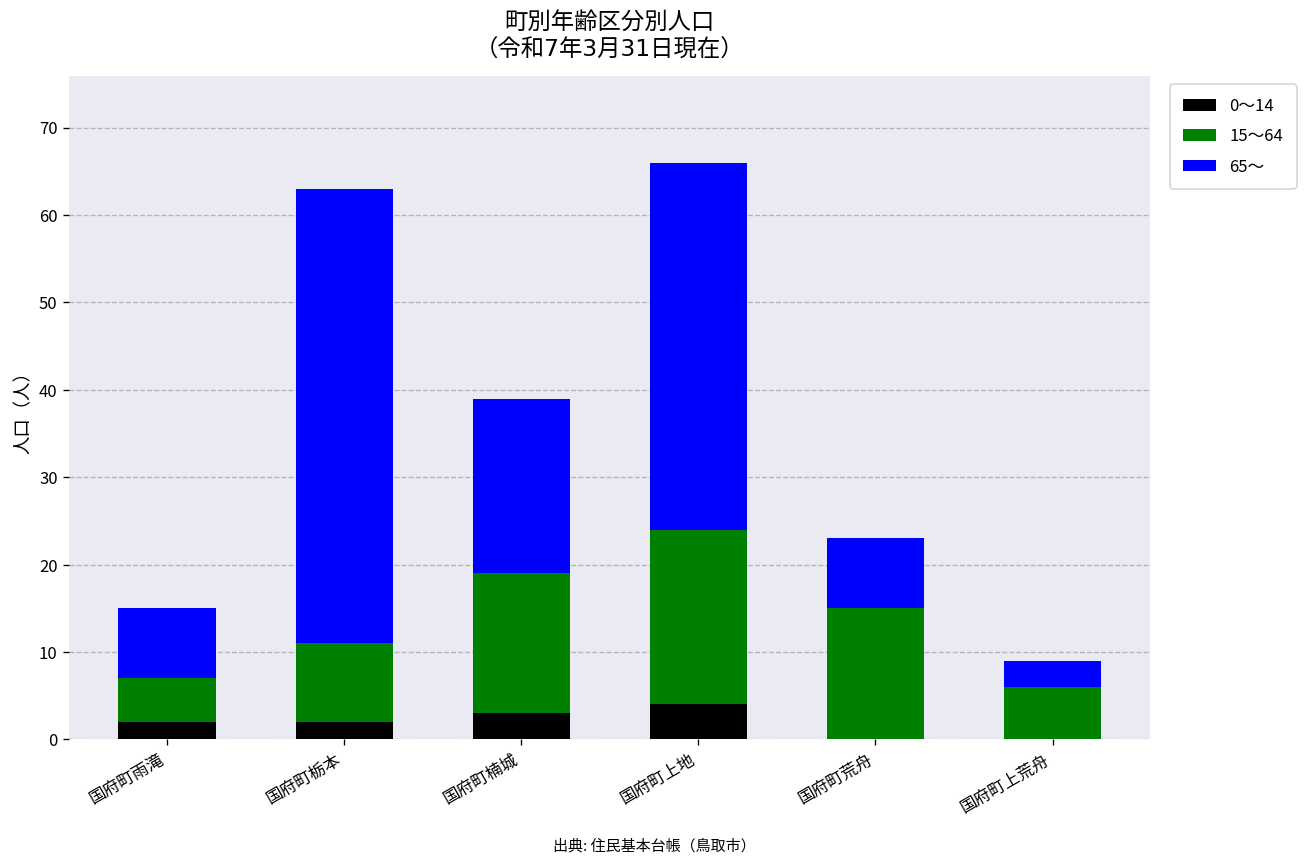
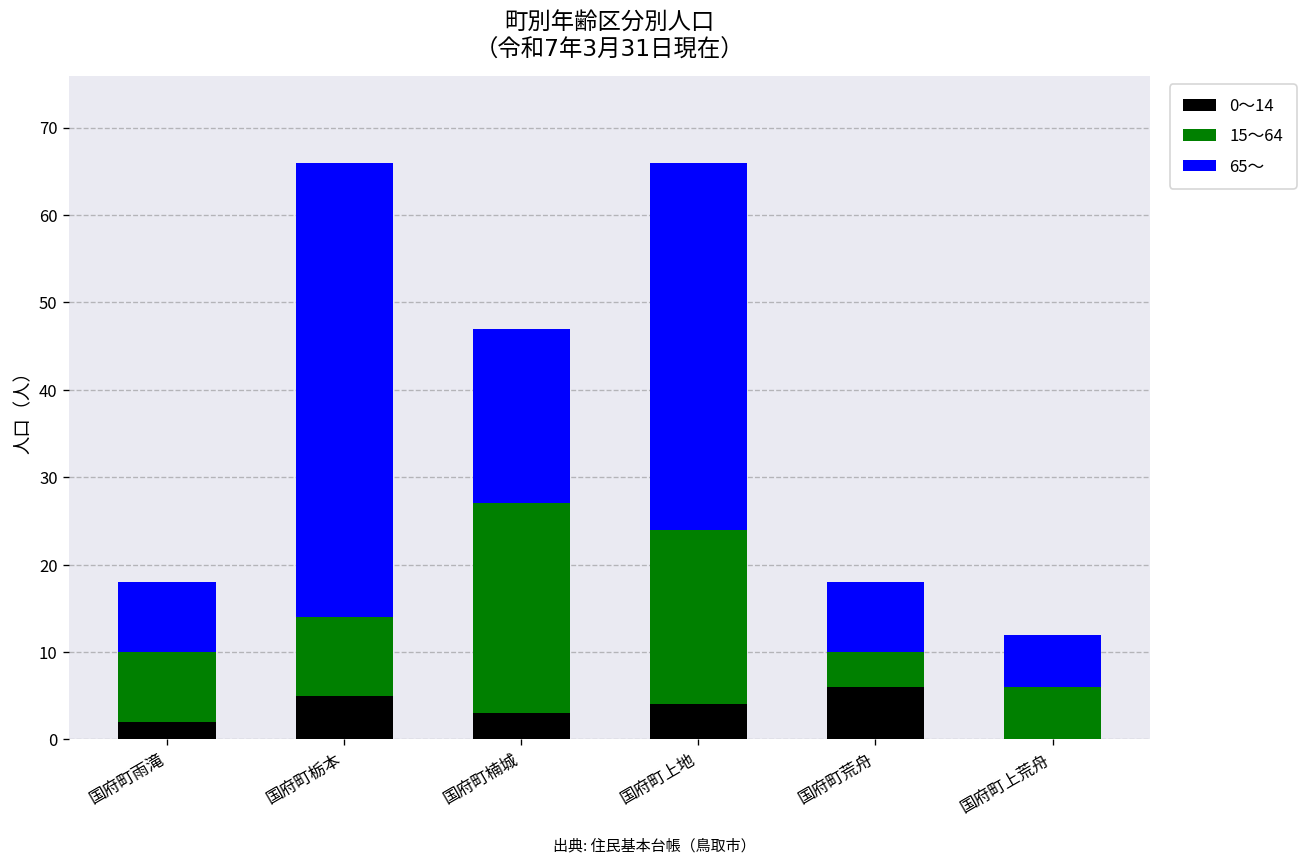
15～64, 国府町雨滝: 5 -> 8
0～14, 国府町栃本: 2 -> 5
15～64, 国府町楠城: 16 -> 24
0～14, 国府町荒舟: 0 -> 6
15～64, 国府町荒舟: 15 -> 4
65～, 国府町上荒舟: 3 -> 6
